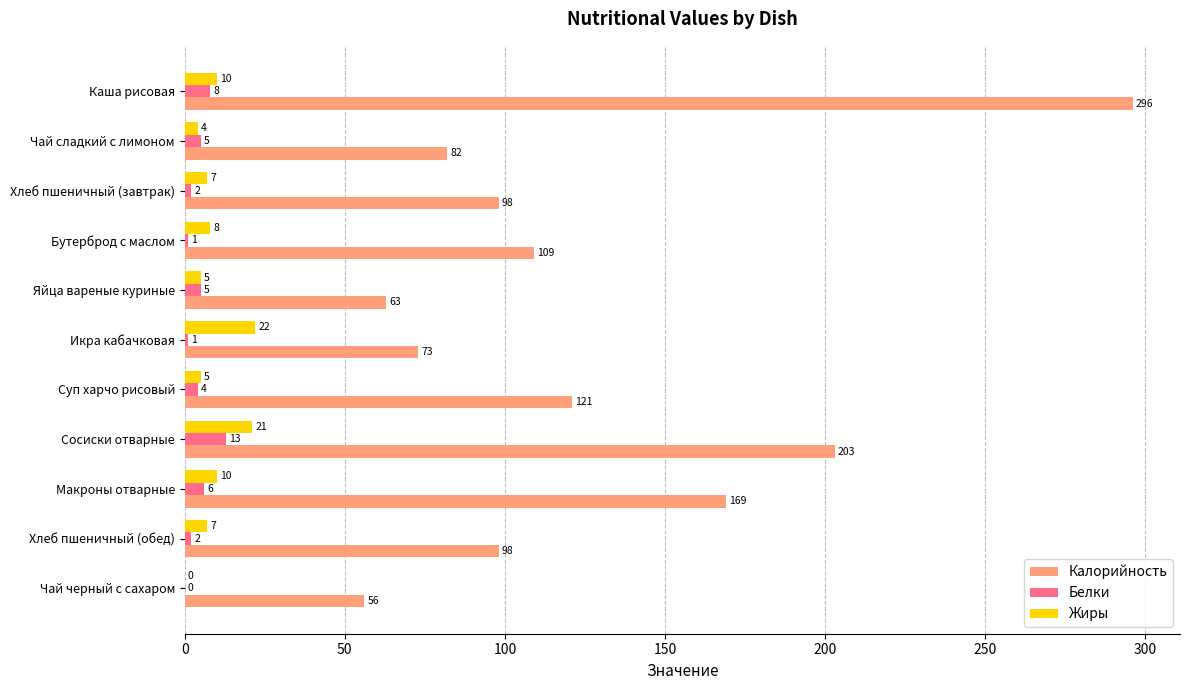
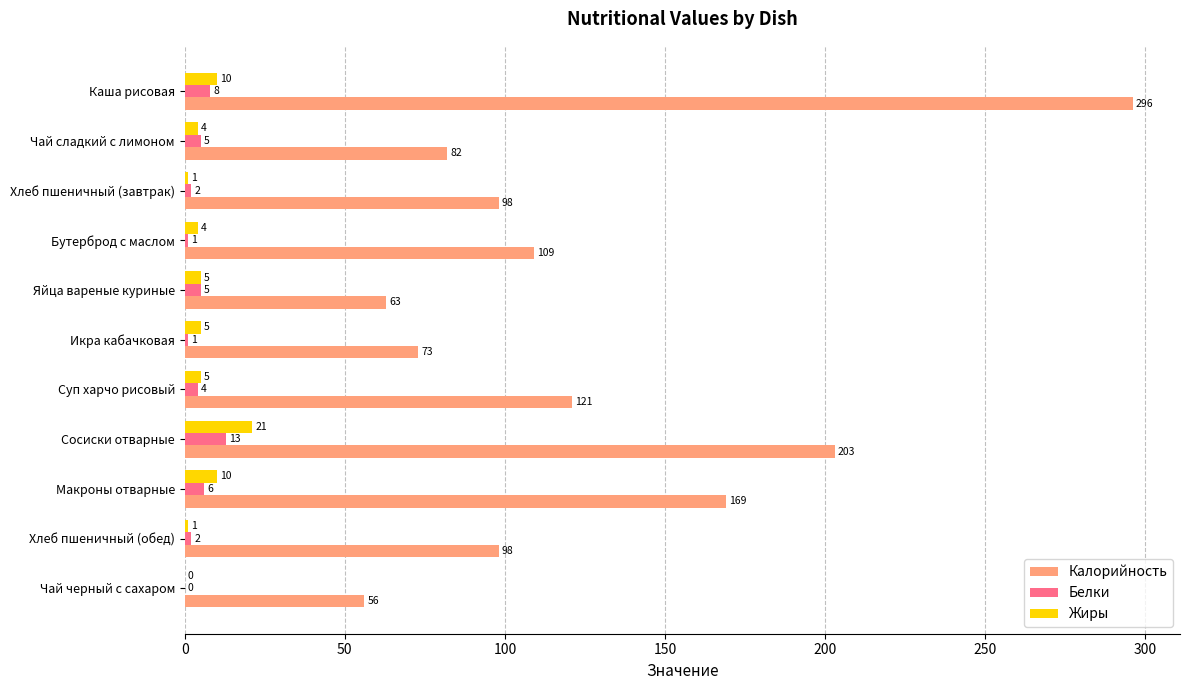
Жиры, Хлеб пшеничный (завтрак): 7 -> 1
Жиры, Бутерброд с маслом: 8 -> 4
Жиры, Икра кабачковая: 22 -> 5
Жиры, Хлеб пшеничный (обед): 7 -> 1
